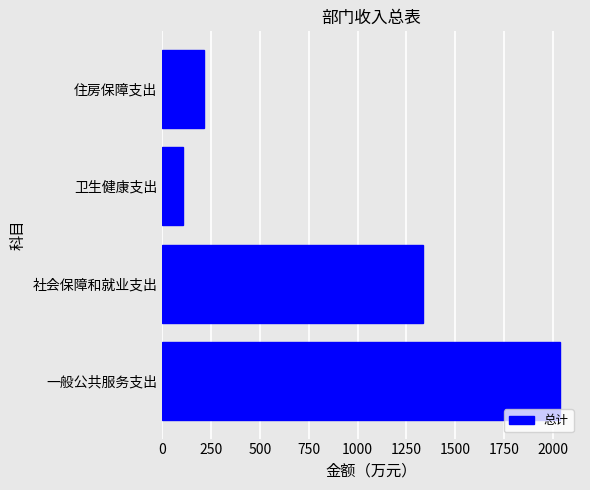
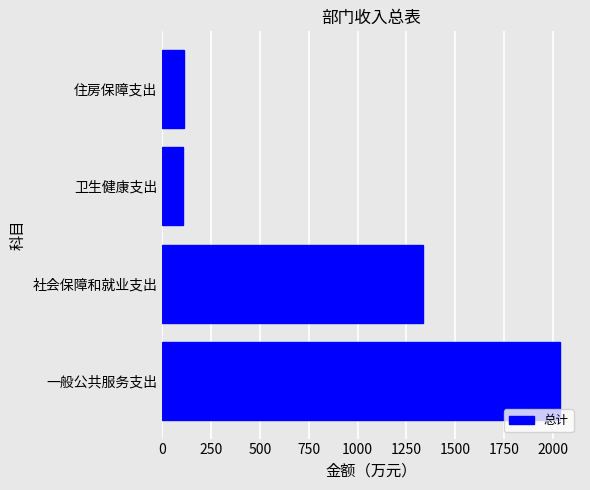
住房保障支出: 220 -> 110
